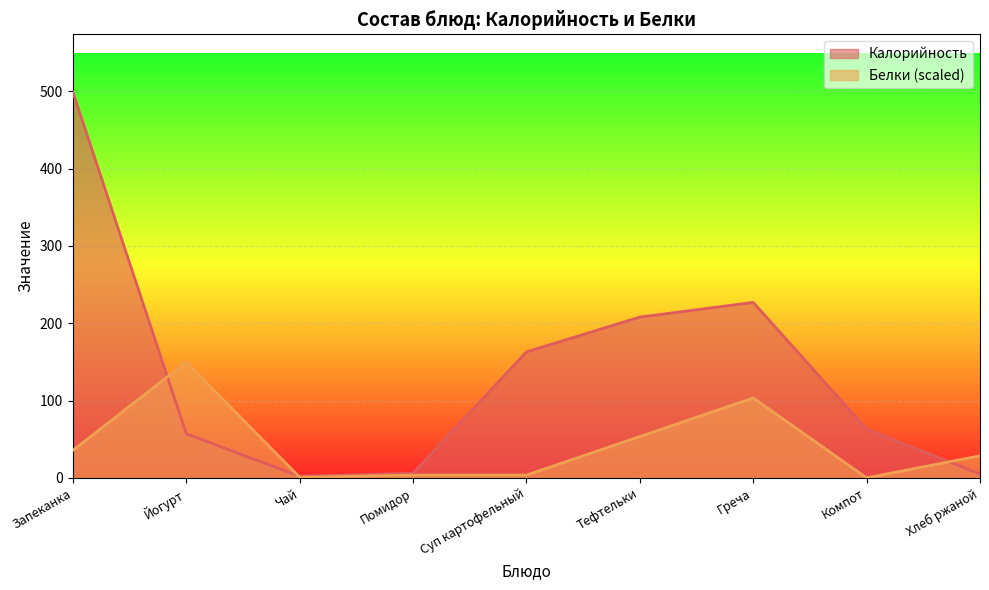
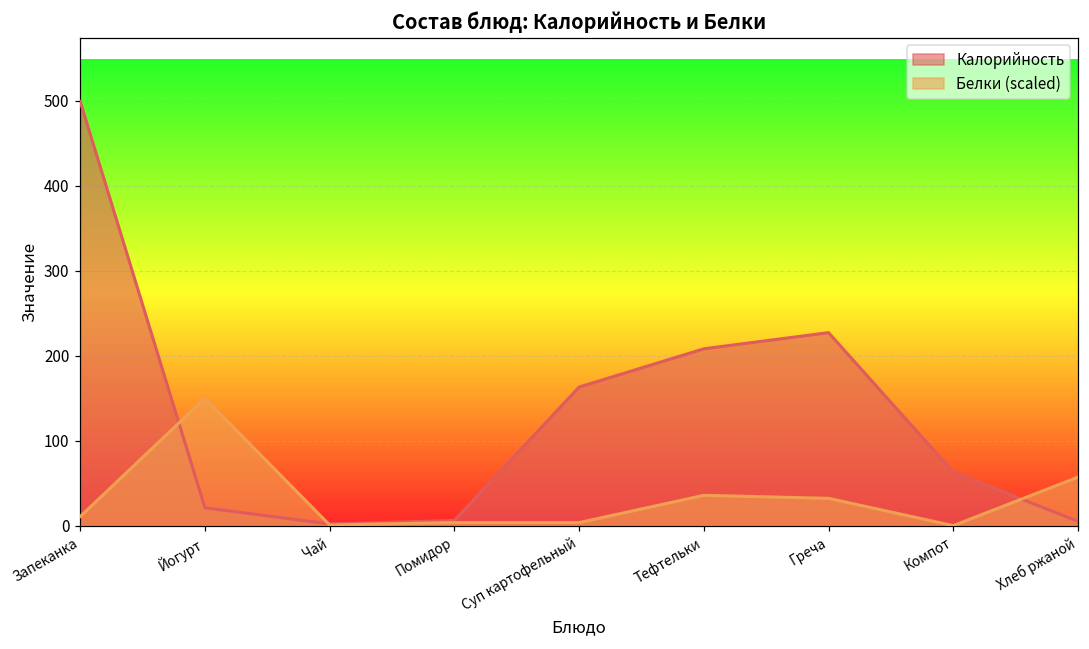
Белки (scaled), Запеканка: 40 -> 10
Калорийность, Йогурт: 60 -> 20
Белки (scaled), Тефтельки: 50 -> 40
Белки (scaled), Греча: 100 -> 30
Белки (scaled), Хлеб ржаной: 30 -> 60
